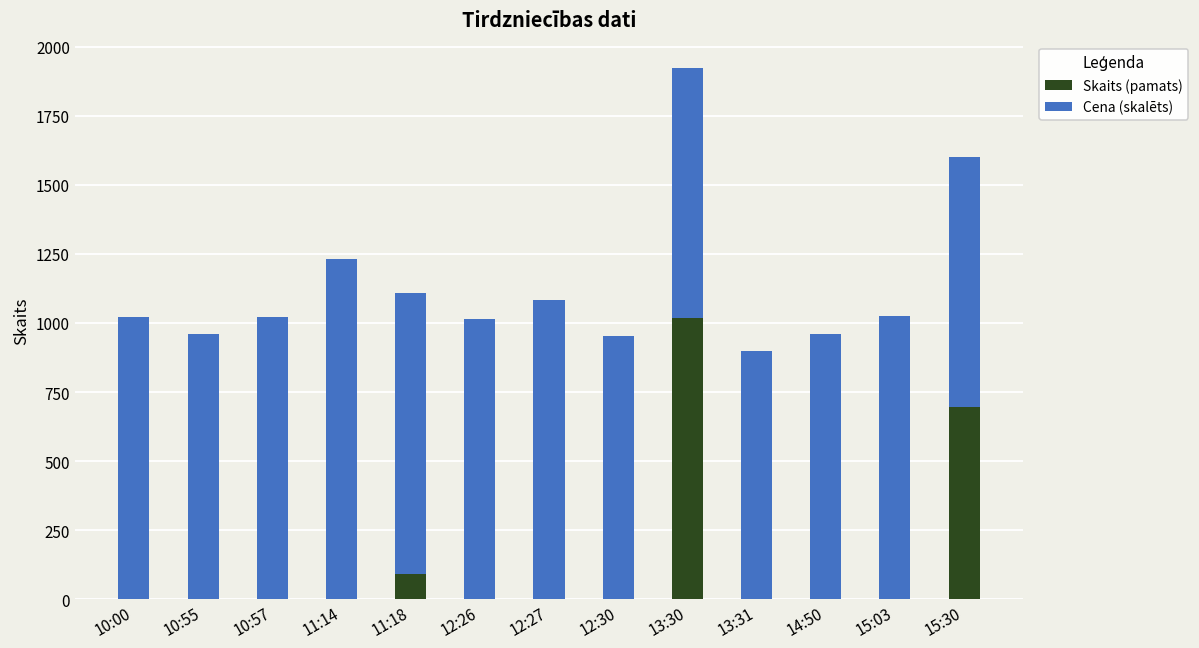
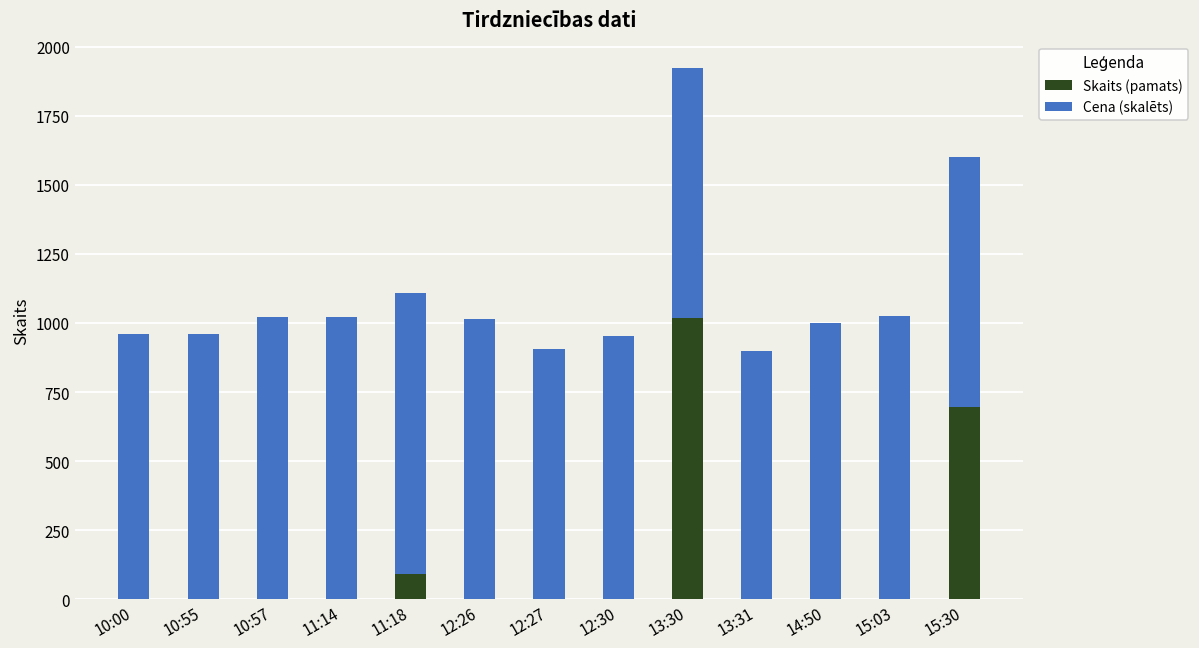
Cena (skalēts), 10:00: 1020 -> 960
Cena (skalēts), 11:14: 1230 -> 1020
Cena (skalēts), 12:27: 1080 -> 910
Cena (skalēts), 14:50: 960 -> 1000
